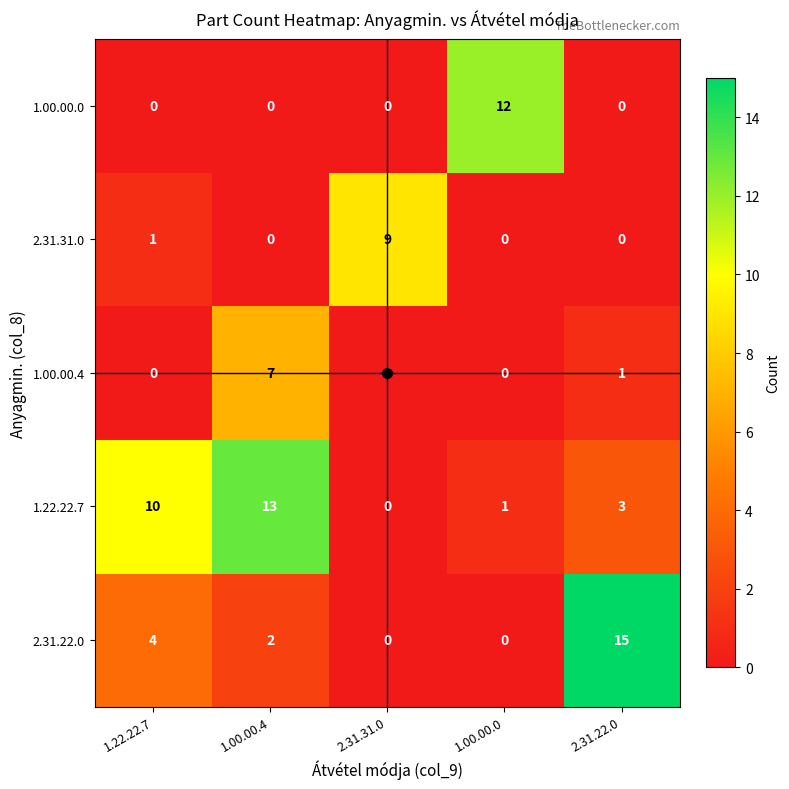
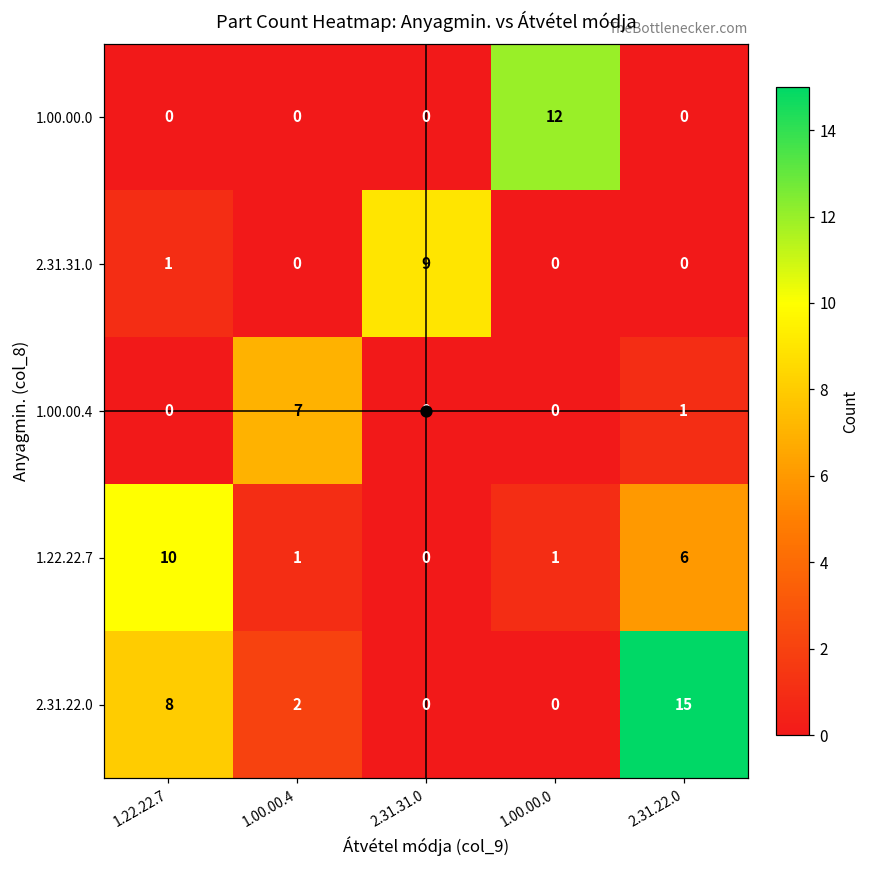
1.22.22.7, 1.00.00.4: 13 -> 1
1.22.22.7, 2.31.22.0: 3 -> 6
2.31.22.0, 1.22.22.7: 4 -> 8
